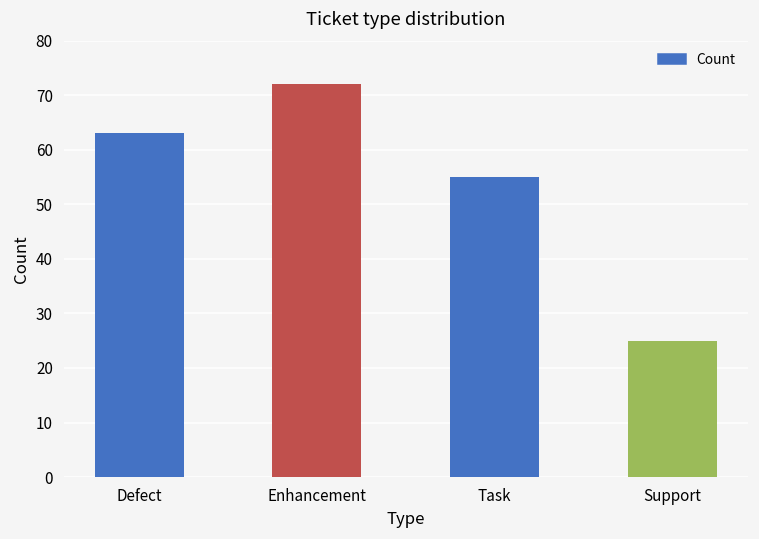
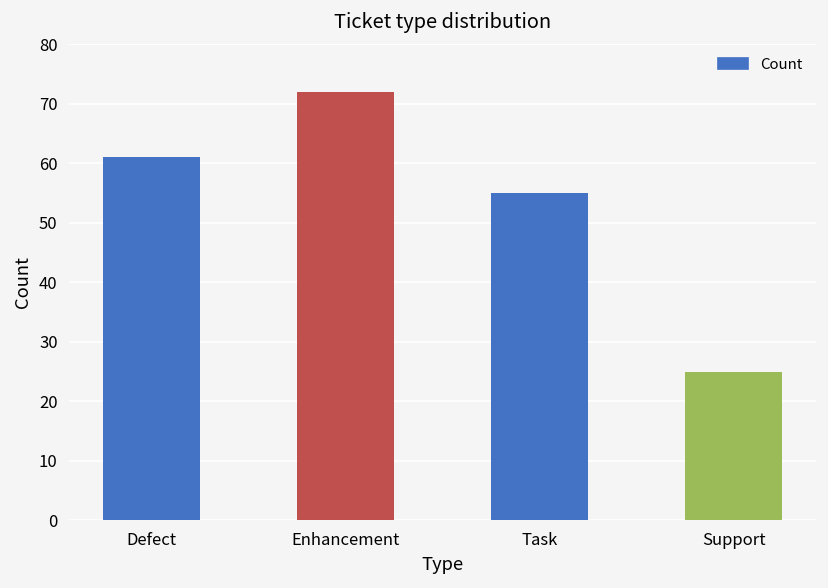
Defect: 63 -> 61
